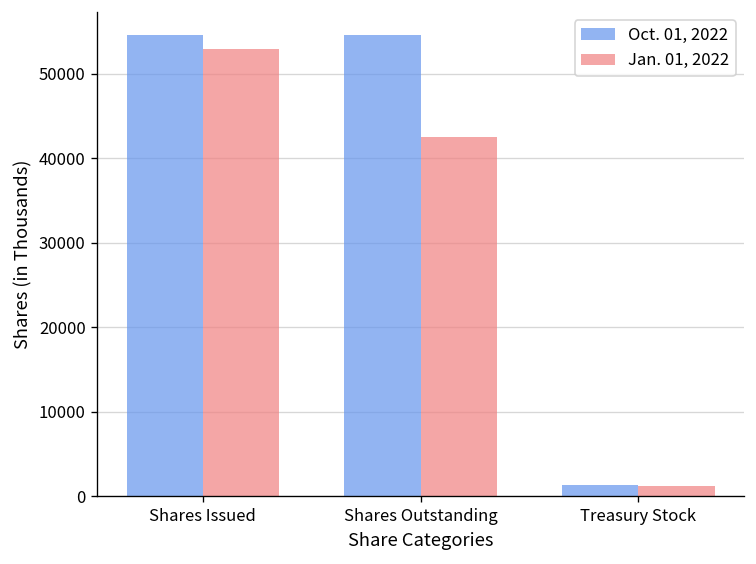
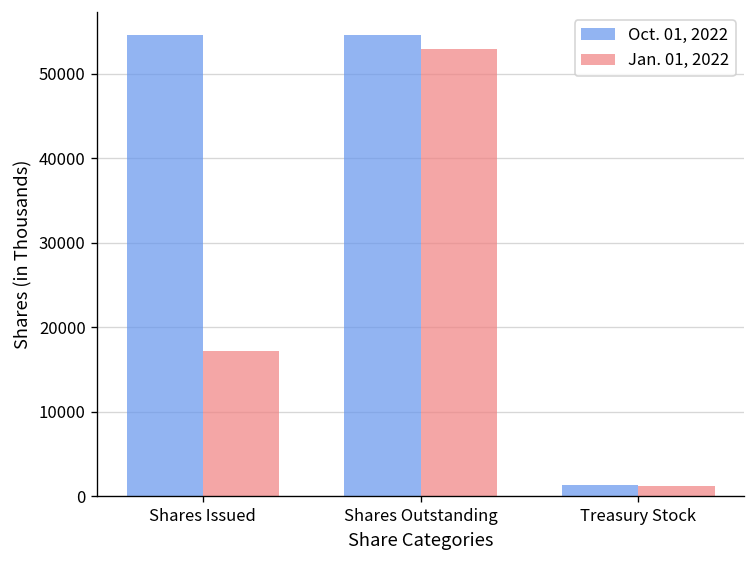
Jan. 01, 2022, Shares Issued: 53000 -> 17000
Jan. 01, 2022, Shares Outstanding: 43000 -> 53000
